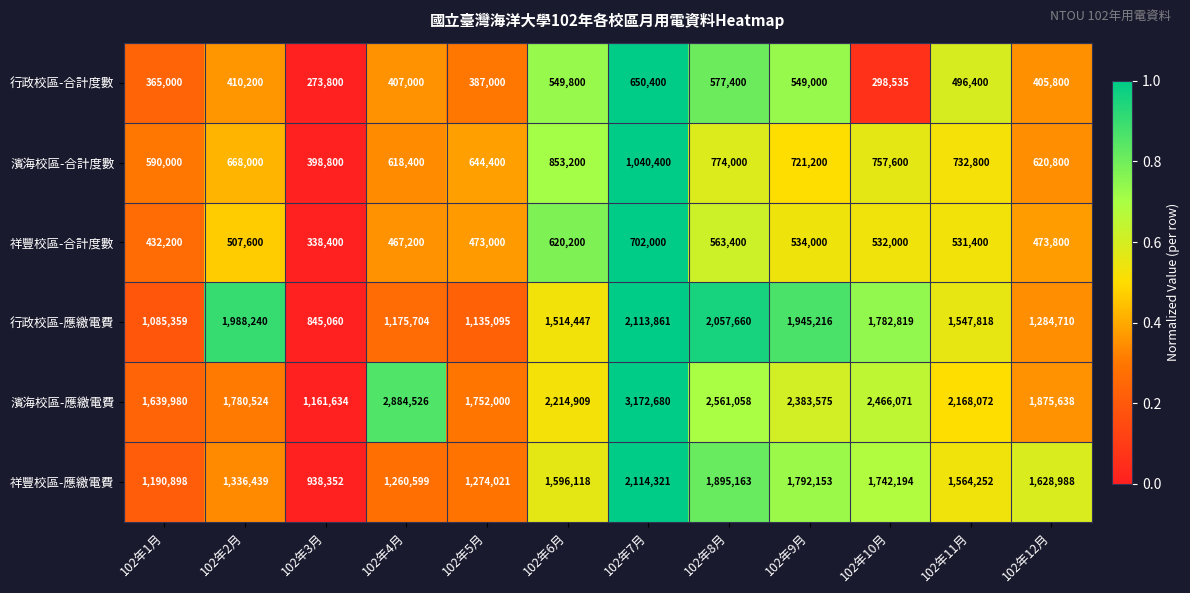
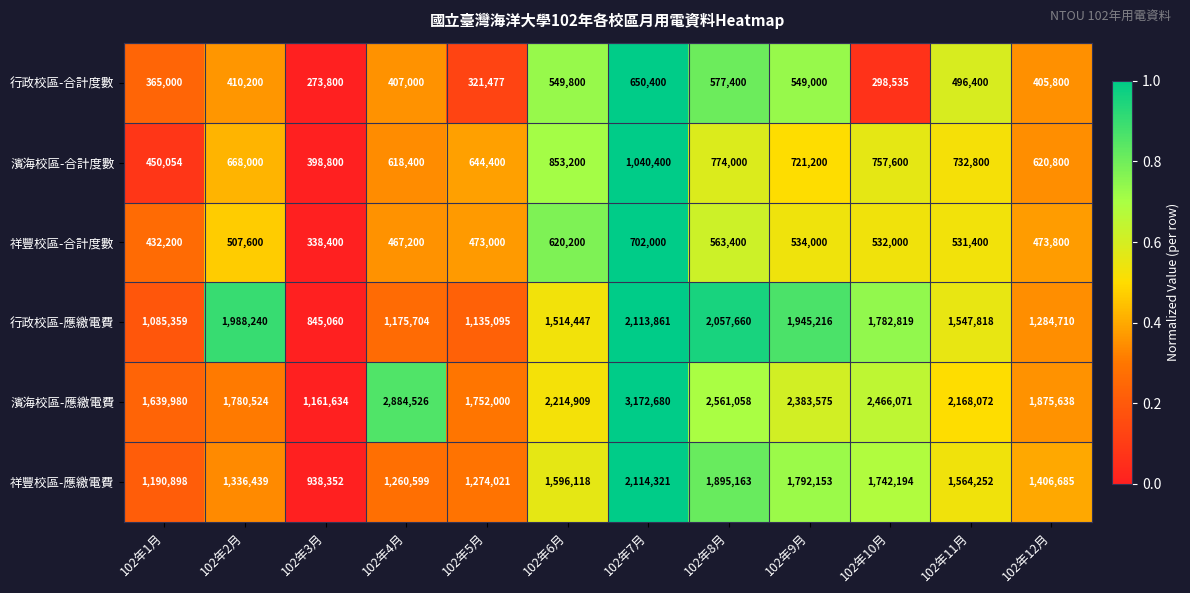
行政校區-合計度數, 102年5月: 387,000 -> 321,477
濱海校區-合計度數, 102年1月: 590,000 -> 450,054
祥豐校區-應繳電費, 102年12月: 1,628,988 -> 1,406,685
